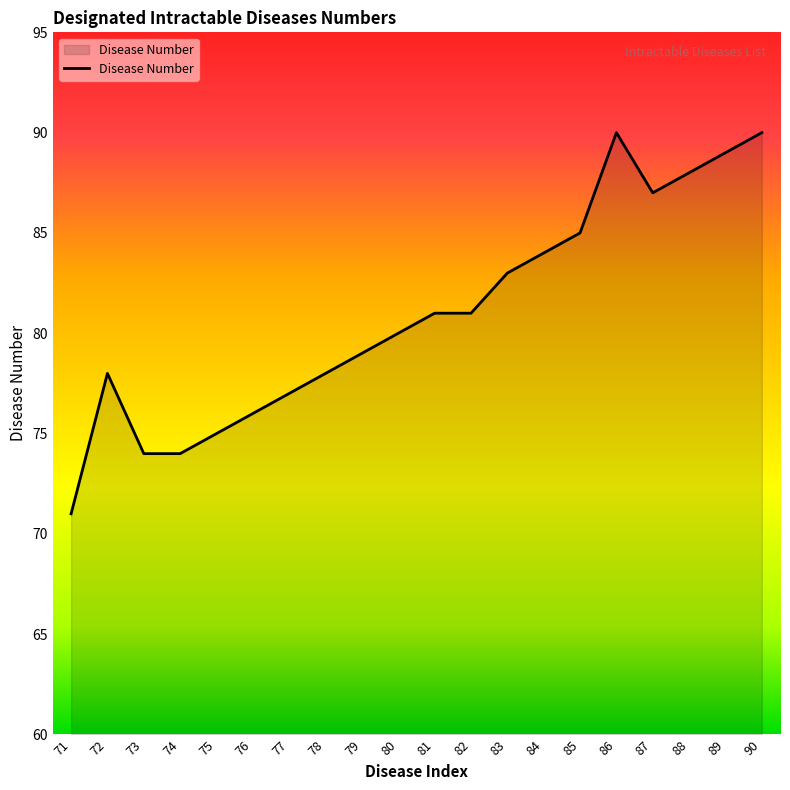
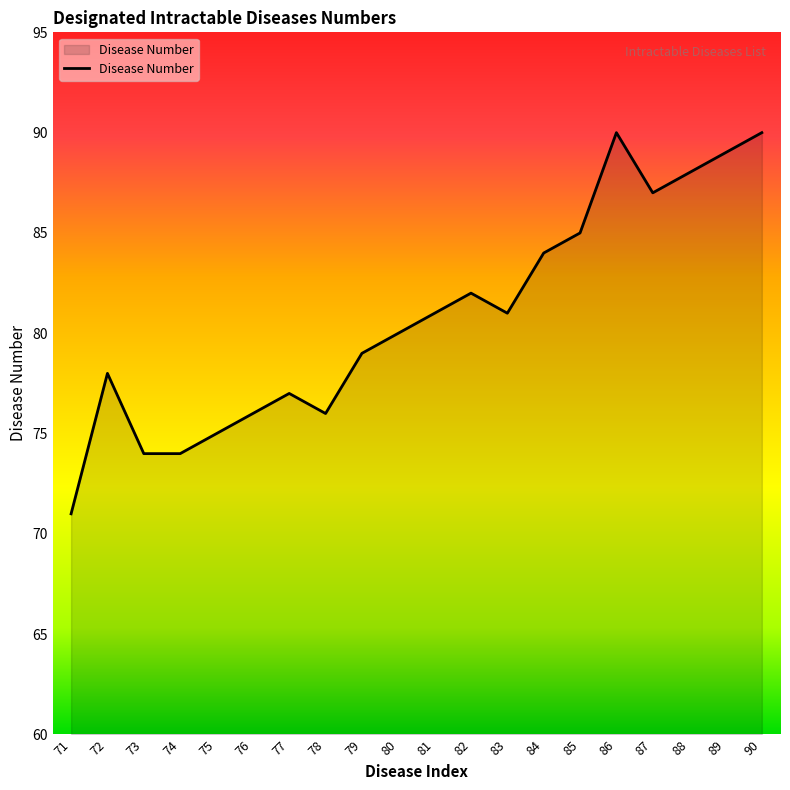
78: 78 -> 76
82: 81 -> 82
83: 83 -> 81
